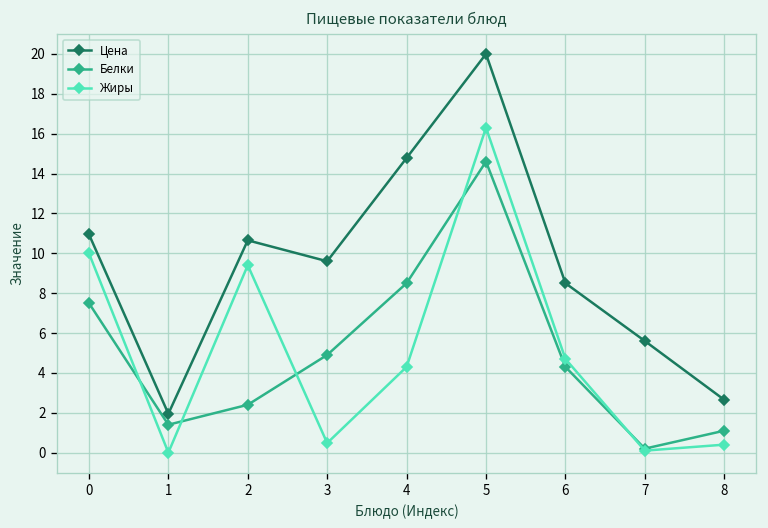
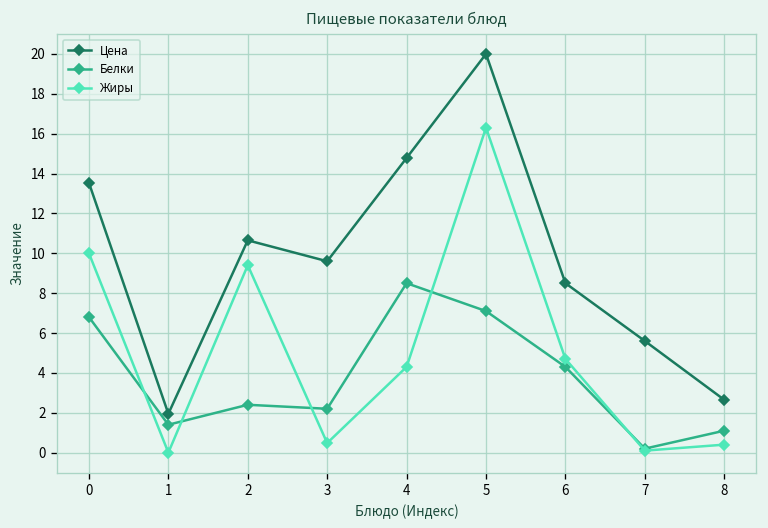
Цена, 0: 11.0 -> 13.5
Белки, 0: 7.5 -> 6.8
Белки, 3: 4.9 -> 2.2
Белки, 5: 14.6 -> 7.1
